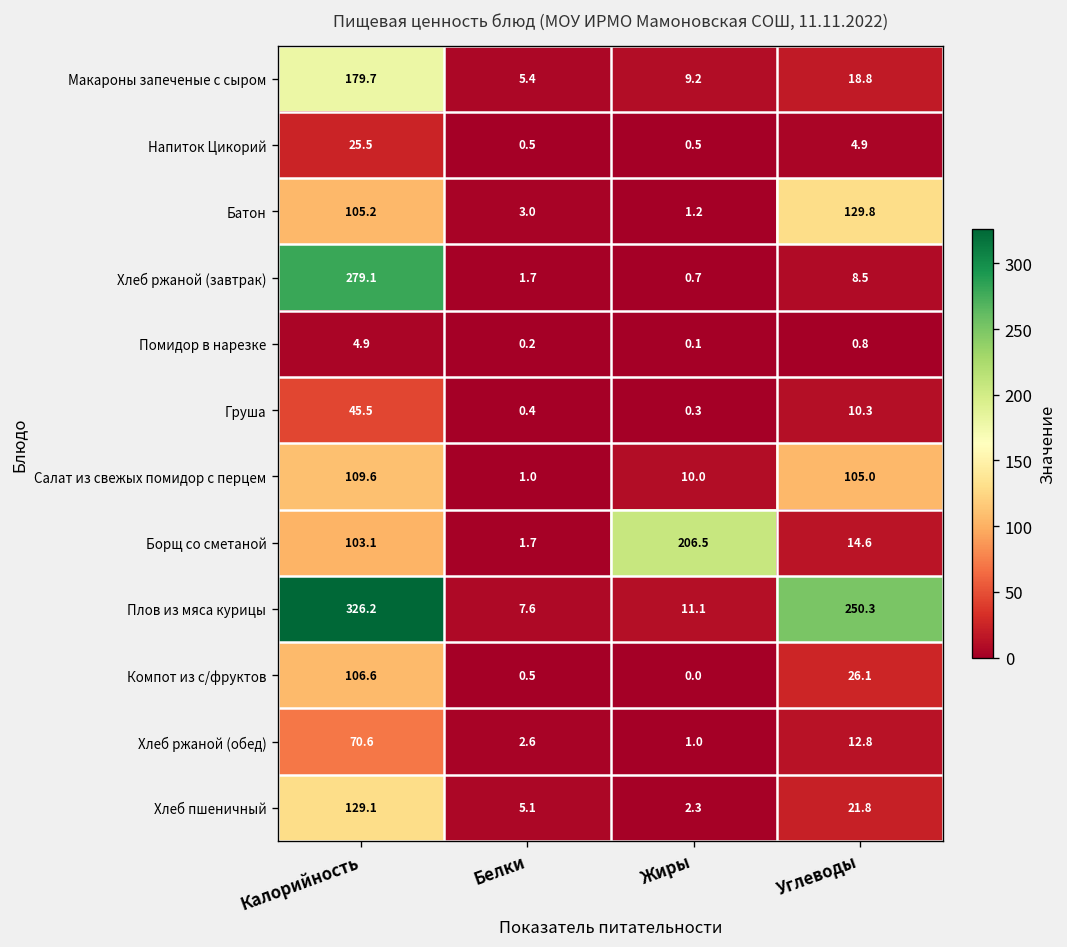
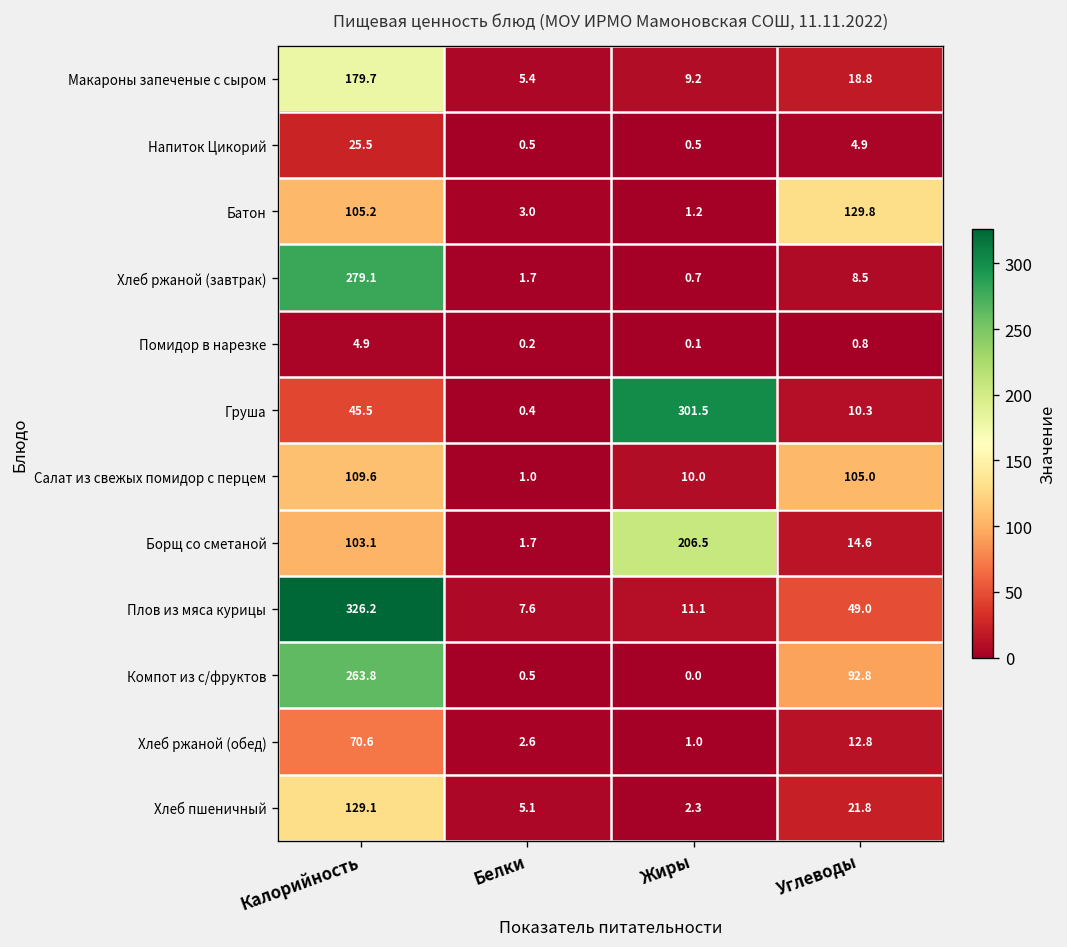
Груша, Жиры: 0.3 -> 301.5
Плов из мяса курицы, Углеводы: 250.3 -> 49.0
Компот из с/фруктов, Калорийность: 106.6 -> 263.8
Компот из с/фруктов, Углеводы: 26.1 -> 92.8
